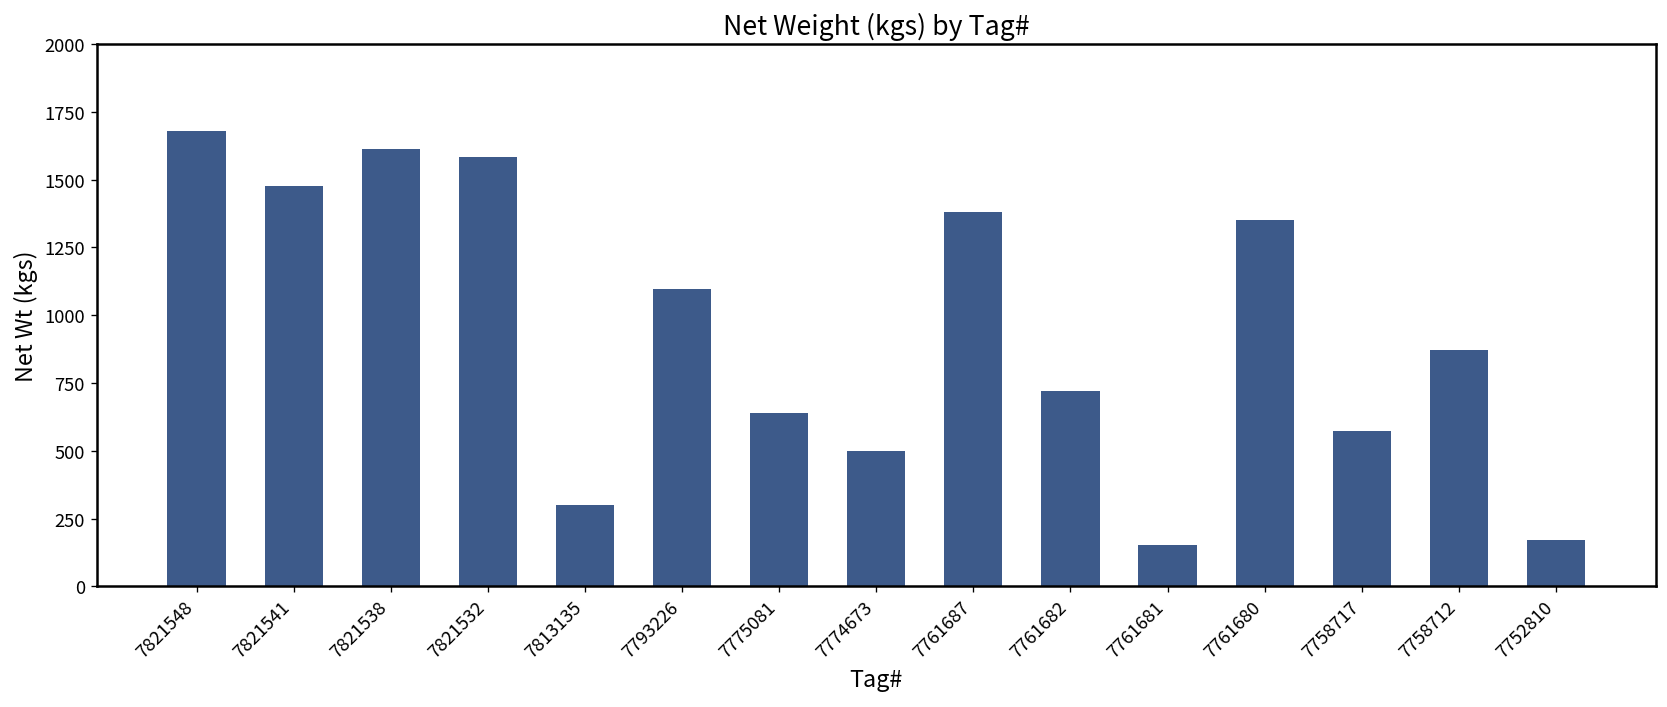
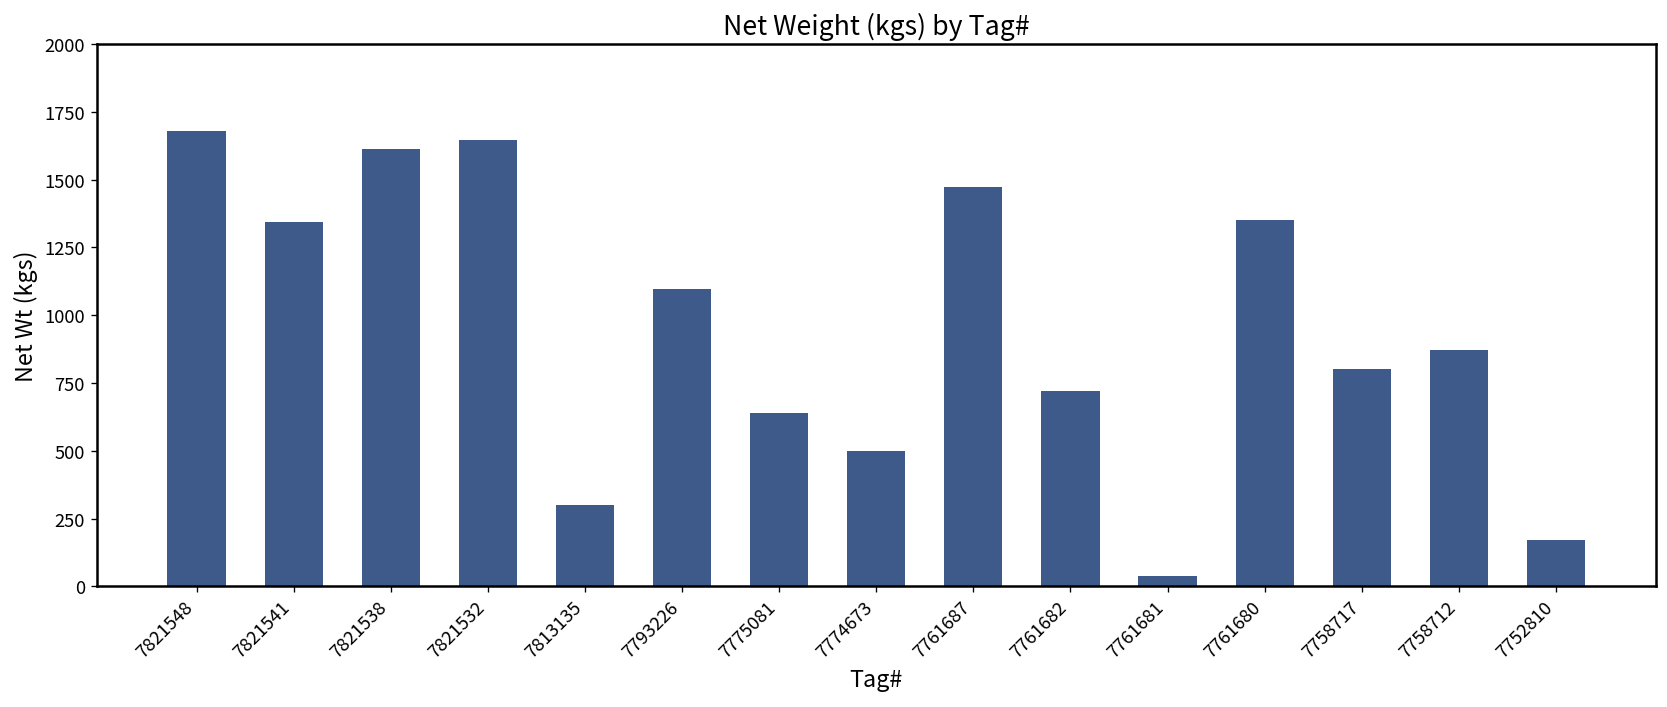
7821541: 1480 -> 1340
7821532: 1580 -> 1650
7761687: 1380 -> 1470
7761681: 150 -> 40
7758717: 570 -> 800
